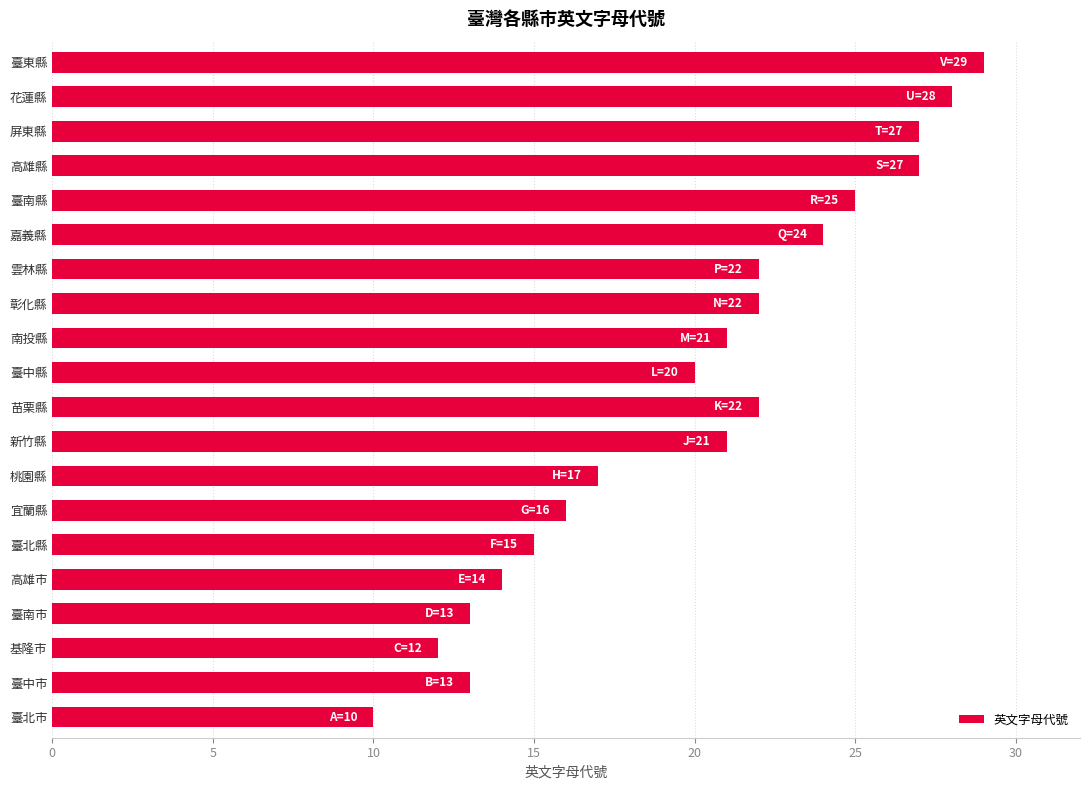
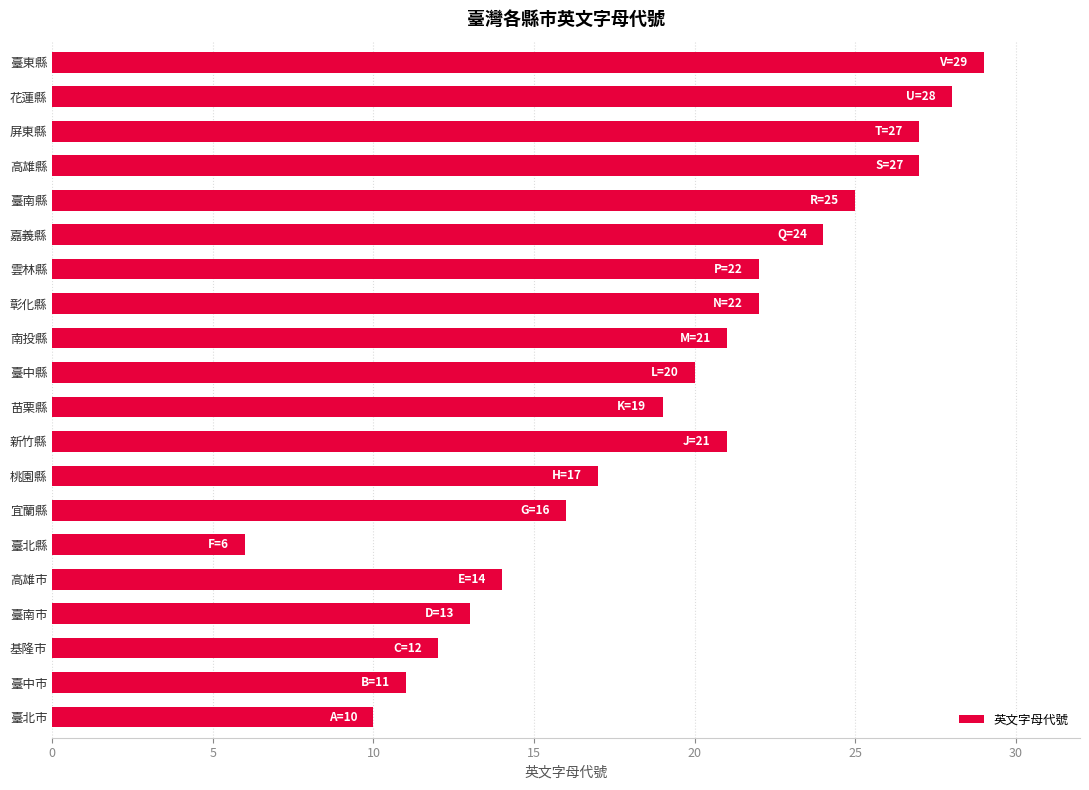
苗栗縣: 22 -> 19
臺北縣: 15 -> 6
臺中市: 13 -> 11
